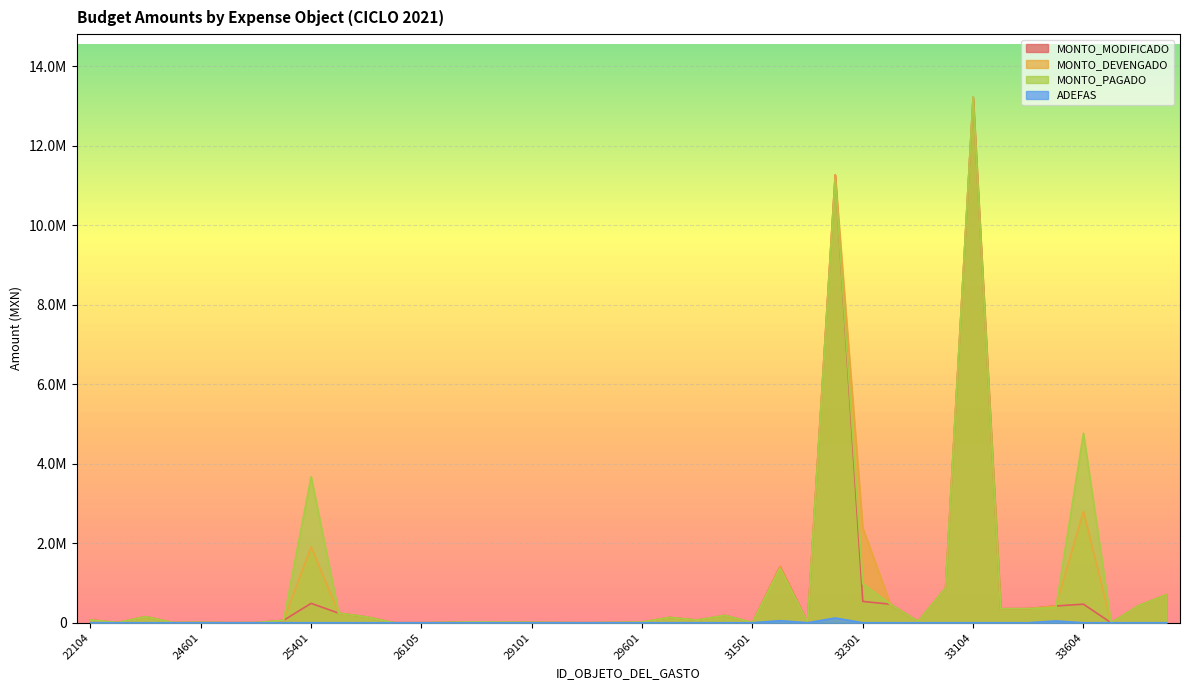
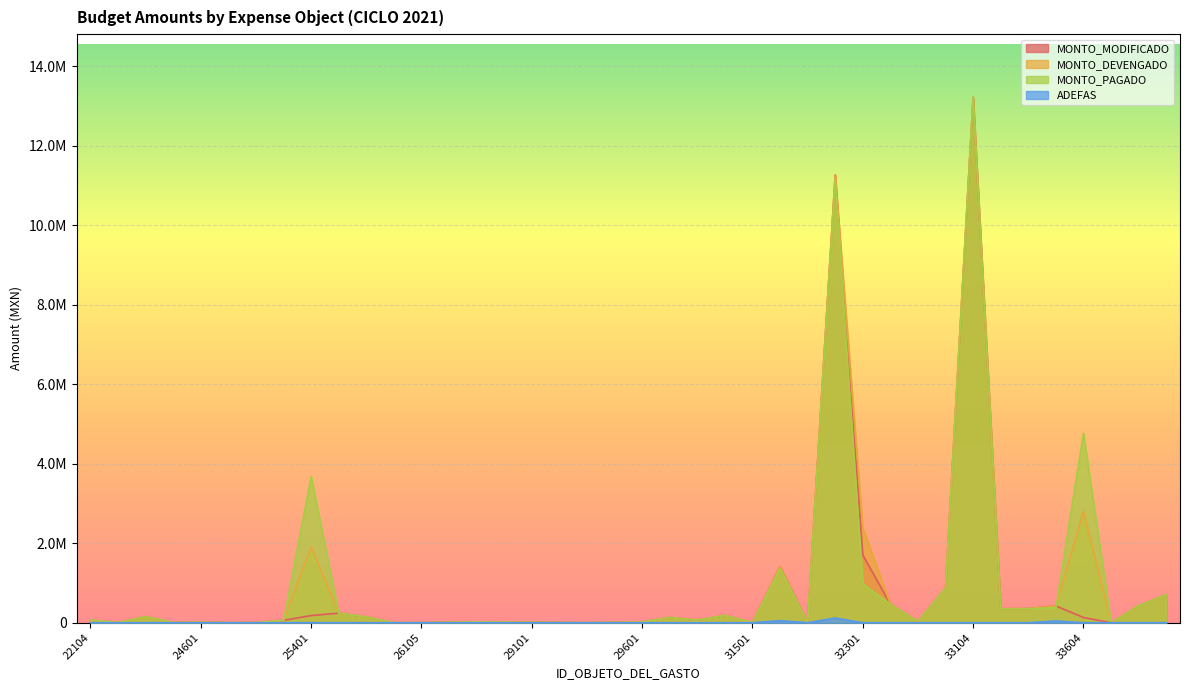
MONTO_MODIFICADO, 25401: 500000 -> 200000
MONTO_MODIFICADO, 32301: 500000 -> 1700000
MONTO_MODIFICADO, 33604: 500000 -> 100000
